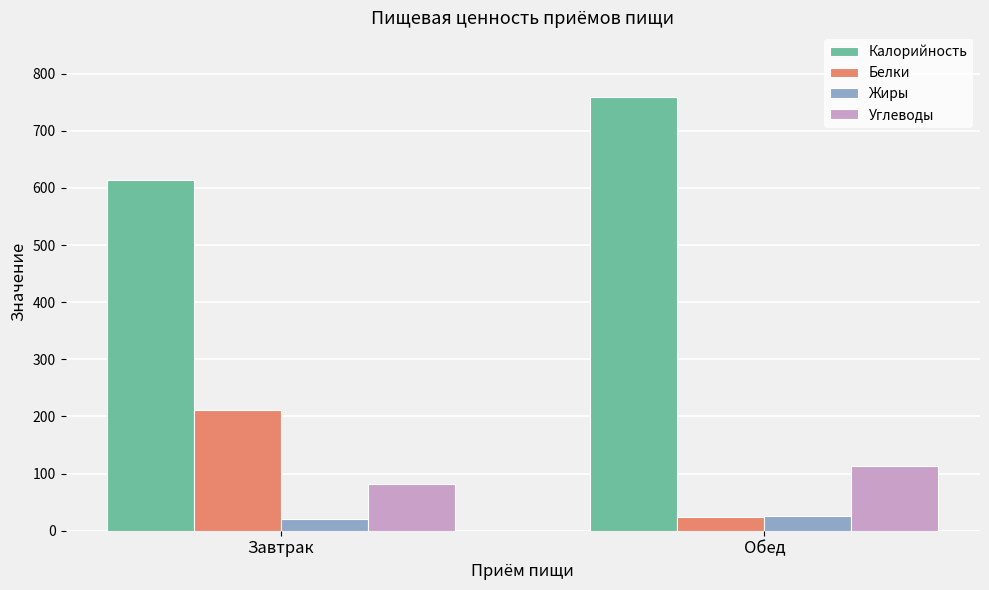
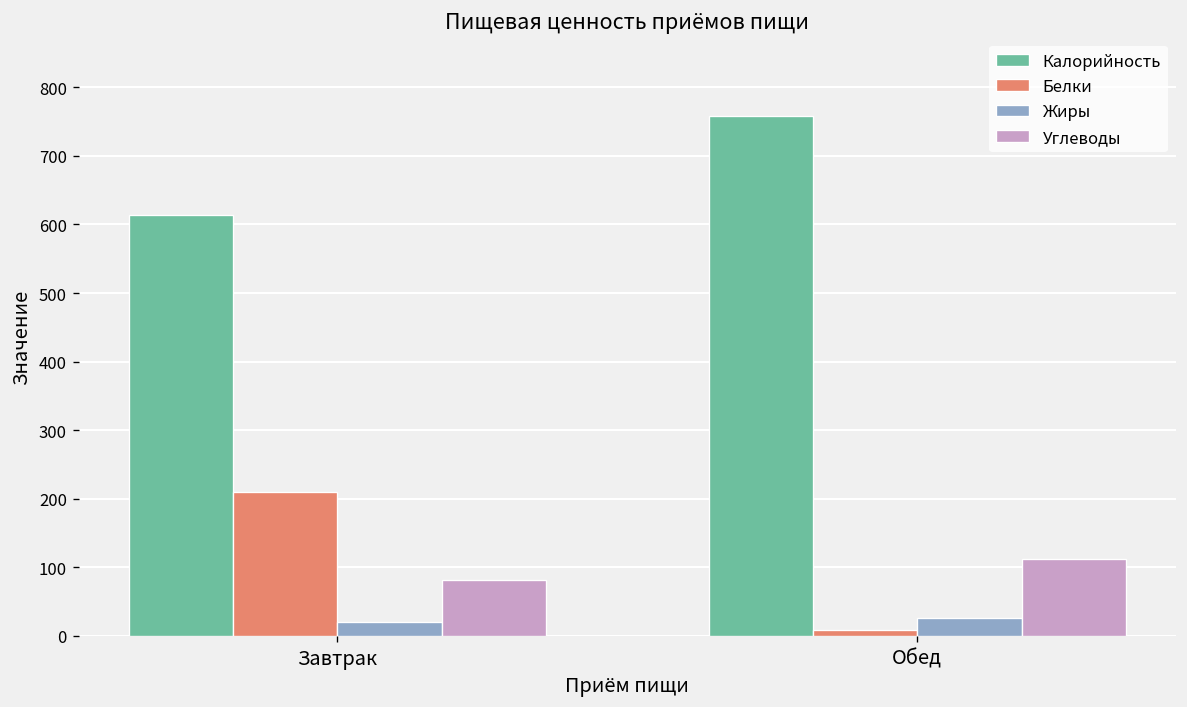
Белки, Обед: 20 -> 10
